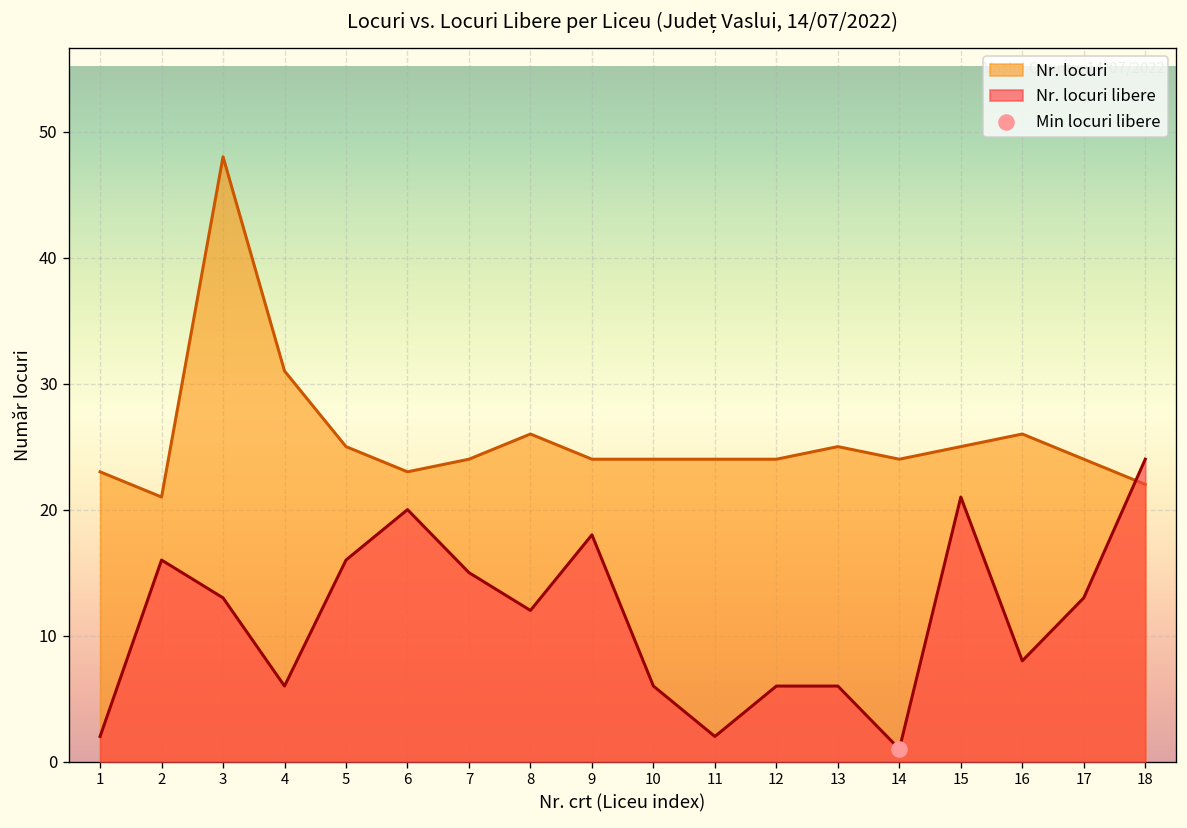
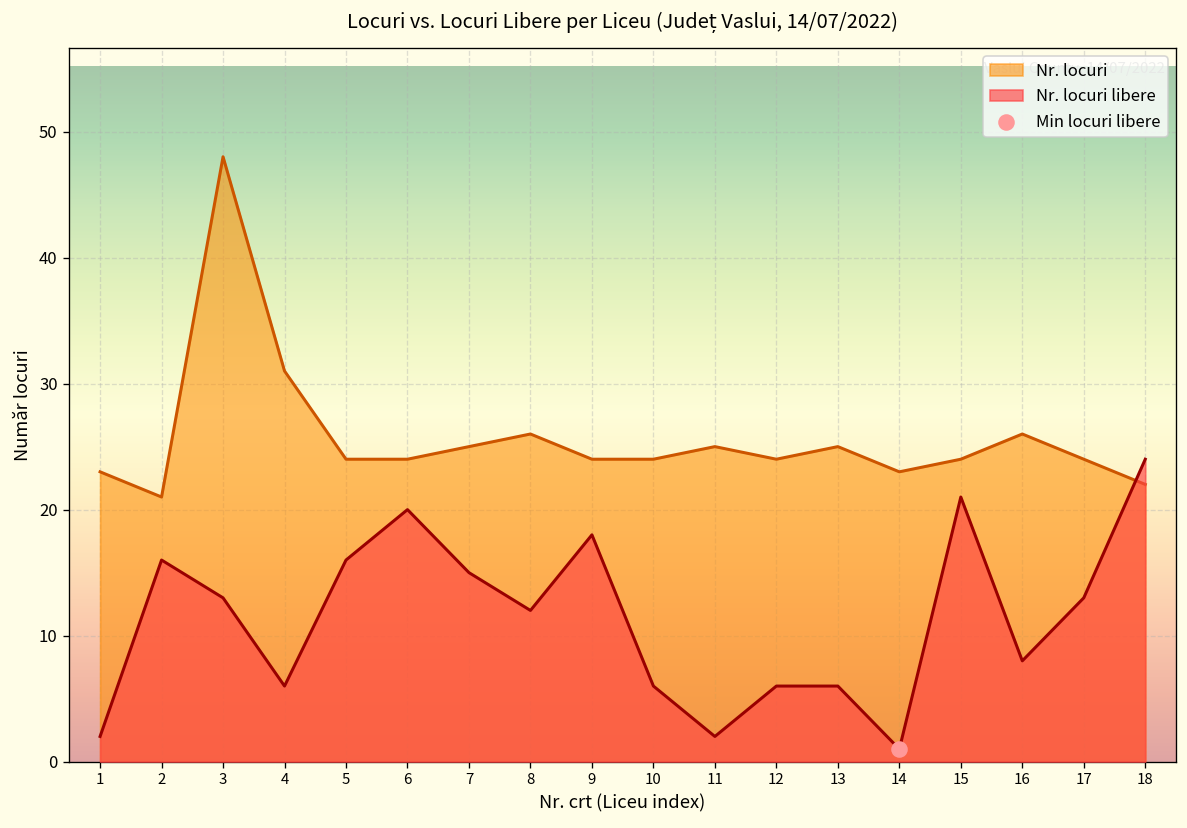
Nr. locuri, 5: 25 -> 24
Nr. locuri, 6: 23 -> 24
Nr. locuri, 7: 24 -> 25
Nr. locuri, 11: 24 -> 25
Nr. locuri, 14: 24 -> 23
Nr. locuri, 15: 25 -> 24
